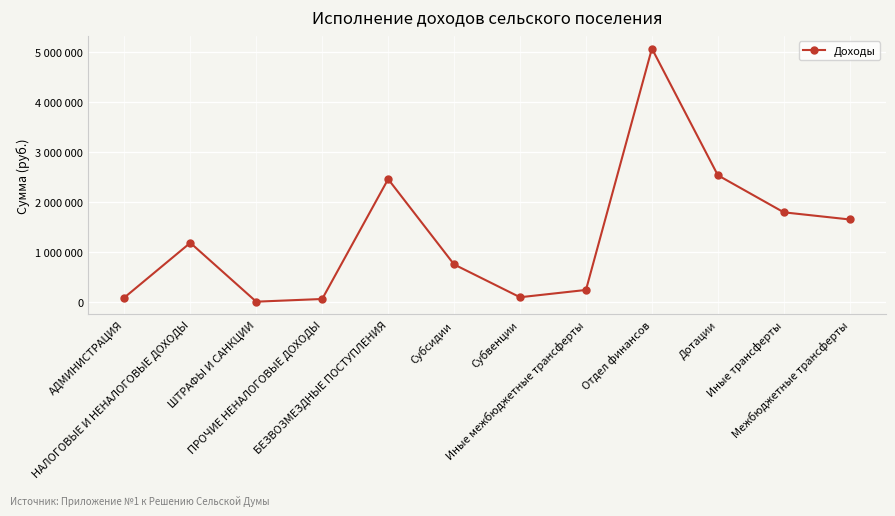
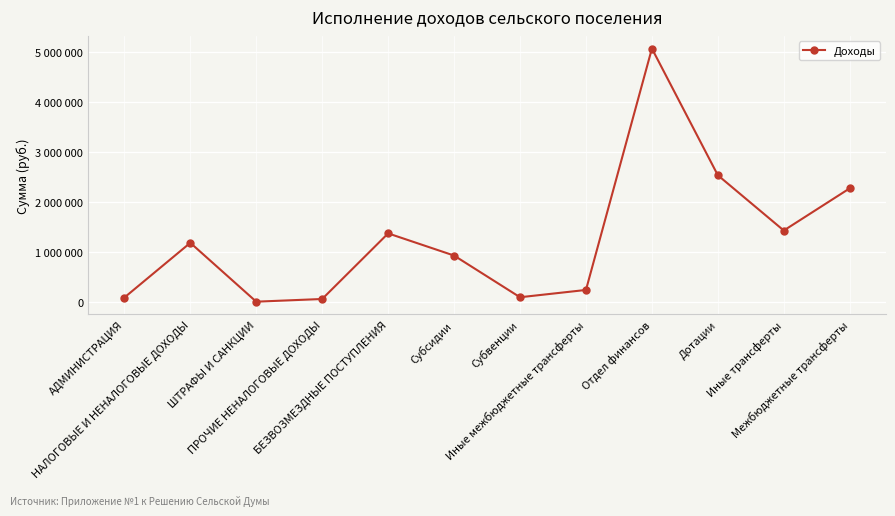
БЕЗВОЗМЕЗДНЫЕ ПОСТУПЛЕНИЯ: 2500000 -> 1400000
Субсидии: 700000 -> 900000
Иные трансферты: 1800000 -> 1400000
Межбюджетные трансферты: 1600000 -> 2300000
